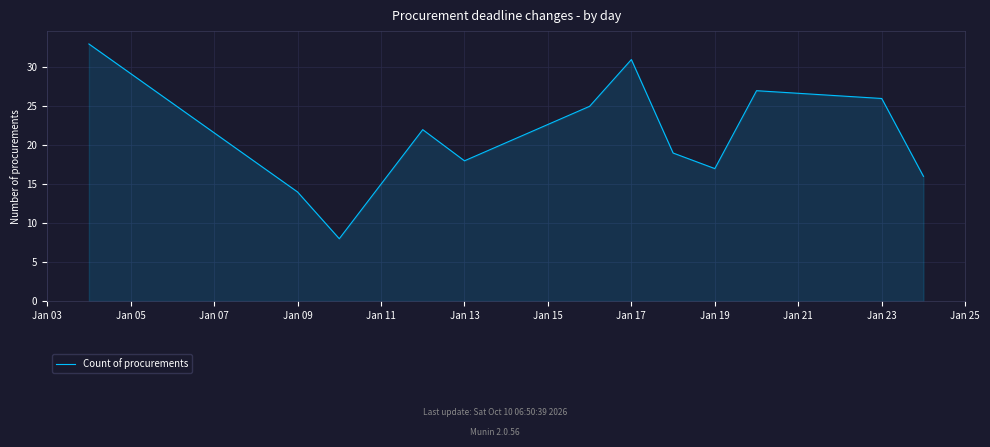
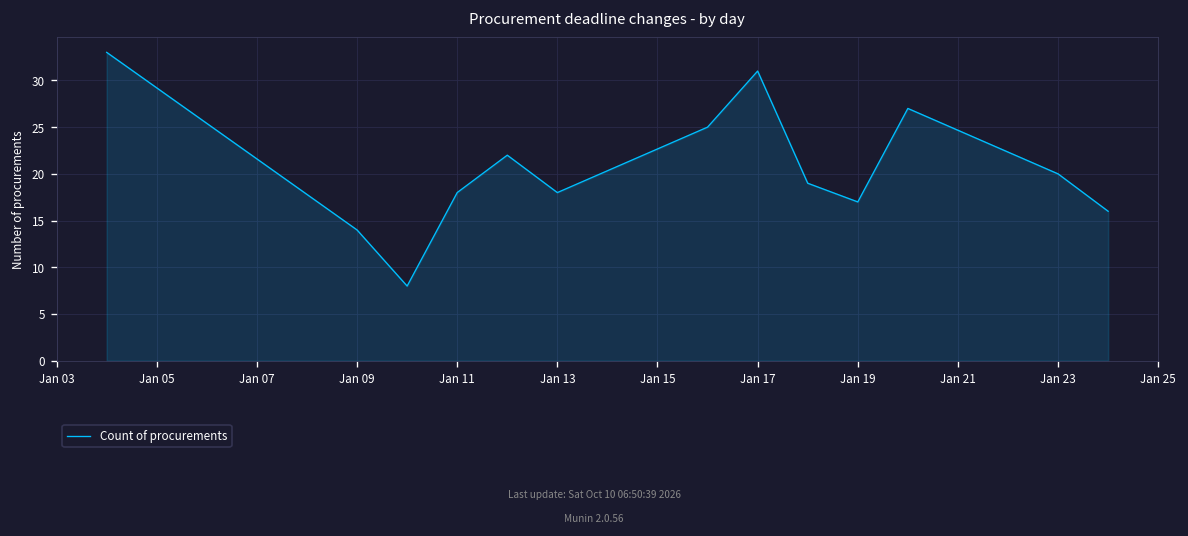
Jan 11: 15 -> 18
Jan 23: 26 -> 20
